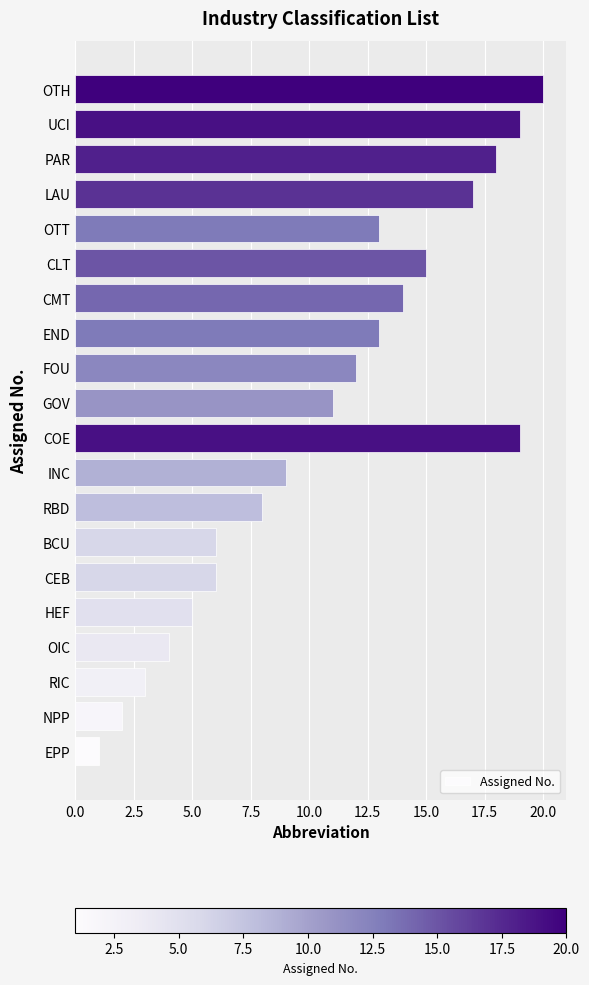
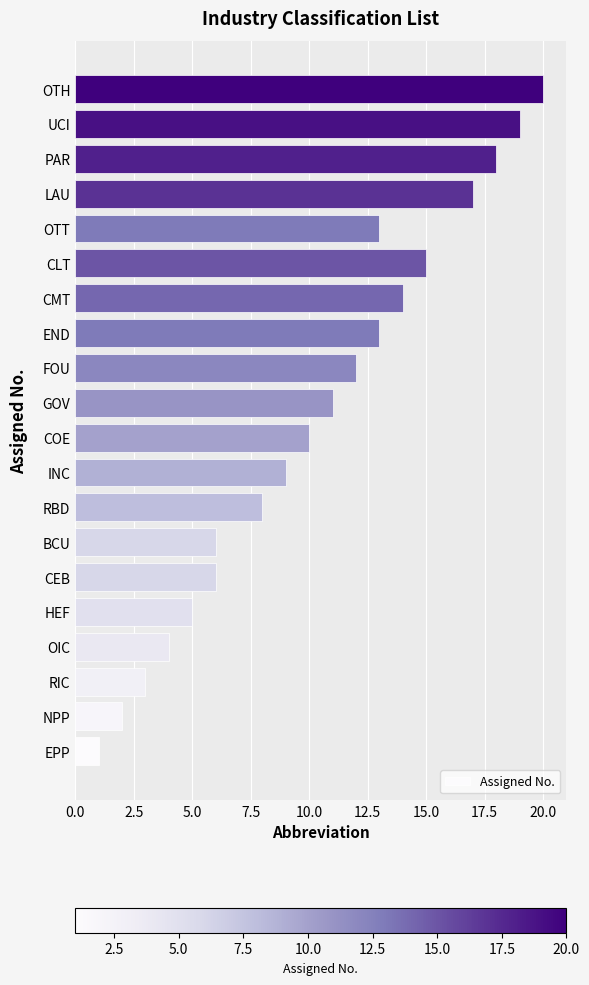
COE: 19 -> 10
